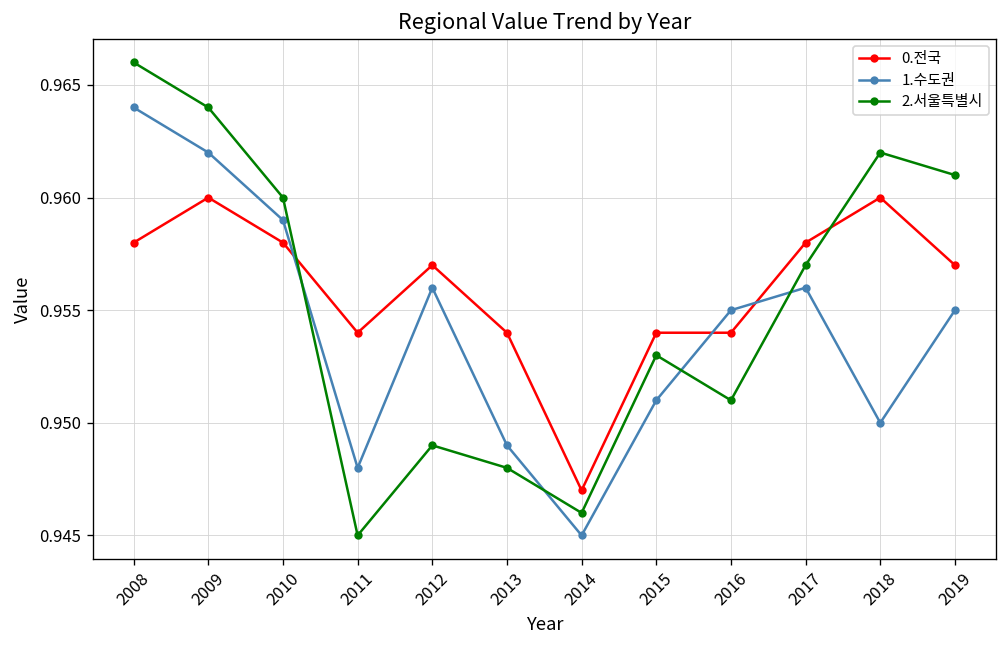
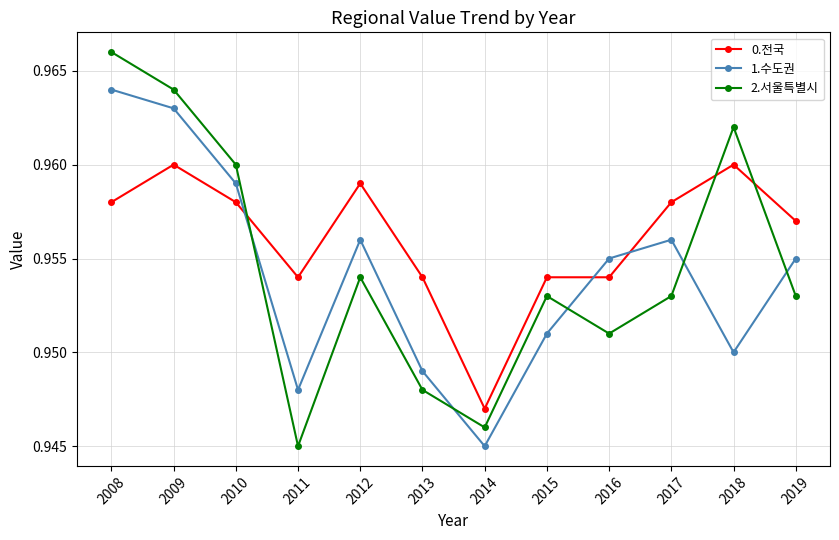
1.수도권, 2009: 0.962 -> 0.963
0.전국, 2012: 0.957 -> 0.959
2.서울특별시, 2012: 0.949 -> 0.954
2.서울특별시, 2017: 0.957 -> 0.953
2.서울특별시, 2019: 0.961 -> 0.953
